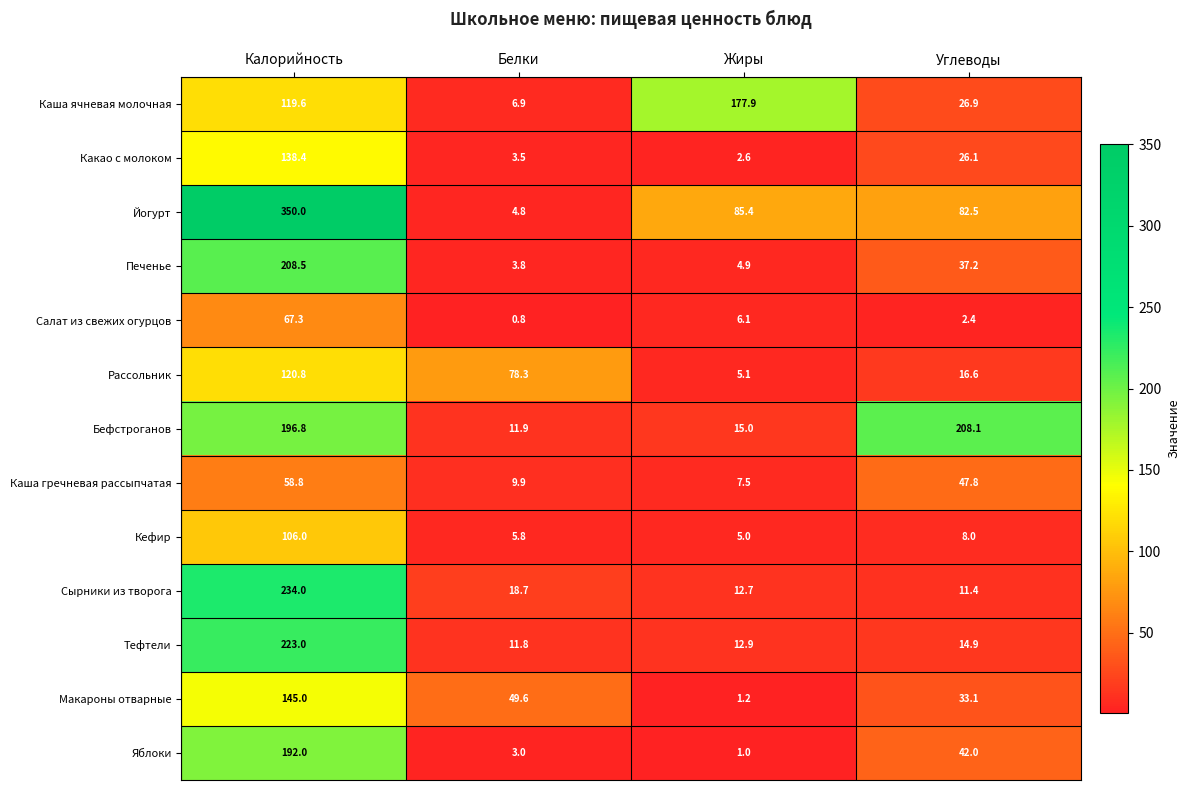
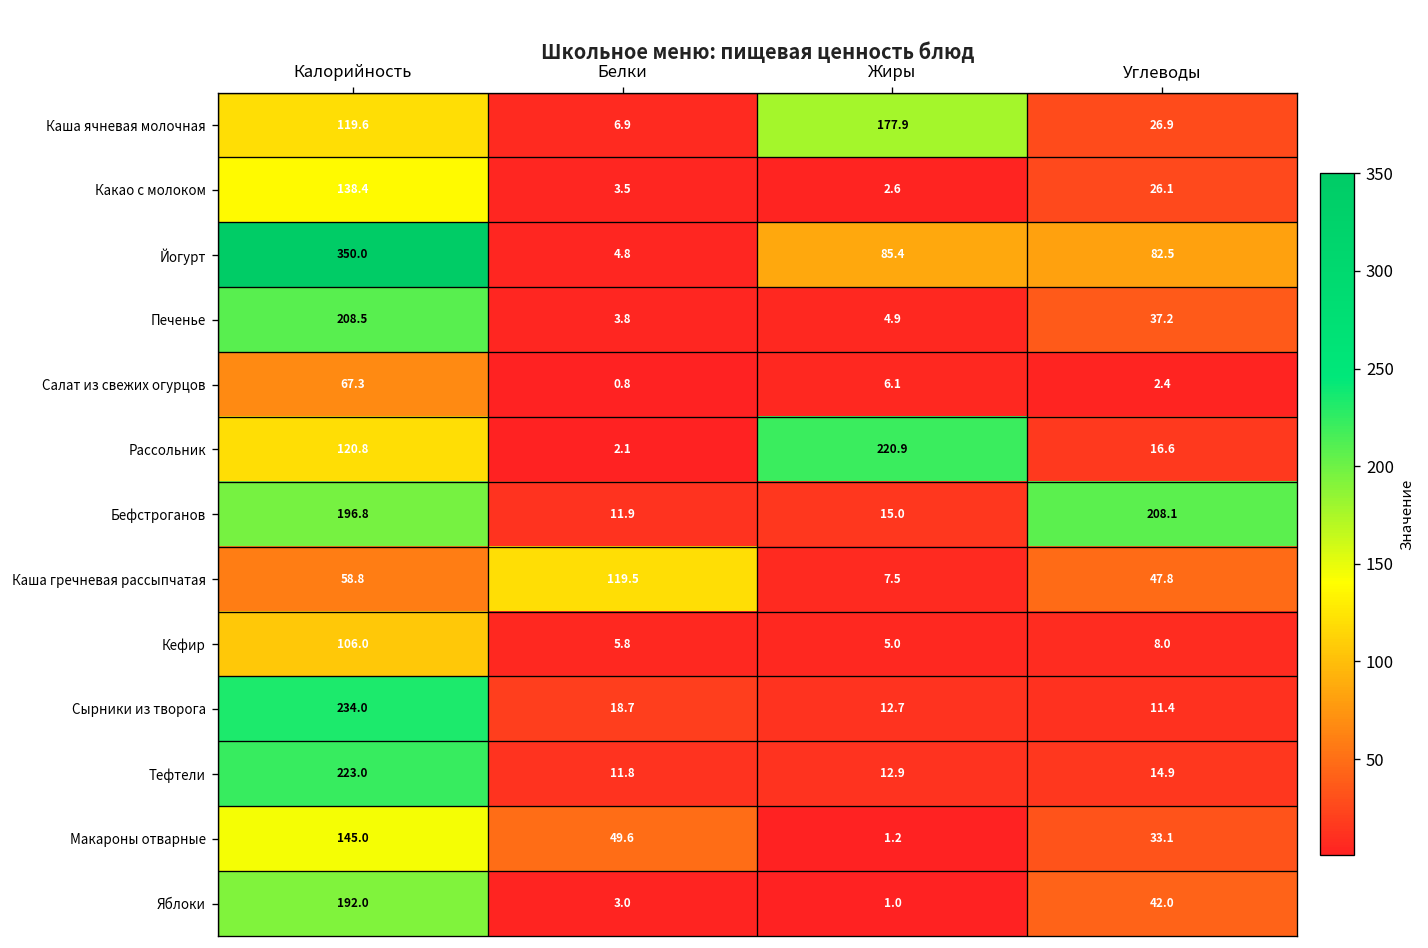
Рассольник, Белки: 78.3 -> 2.1
Рассольник, Жиры: 5.1 -> 220.9
Каша гречневая рассыпчатая, Белки: 9.9 -> 119.5
